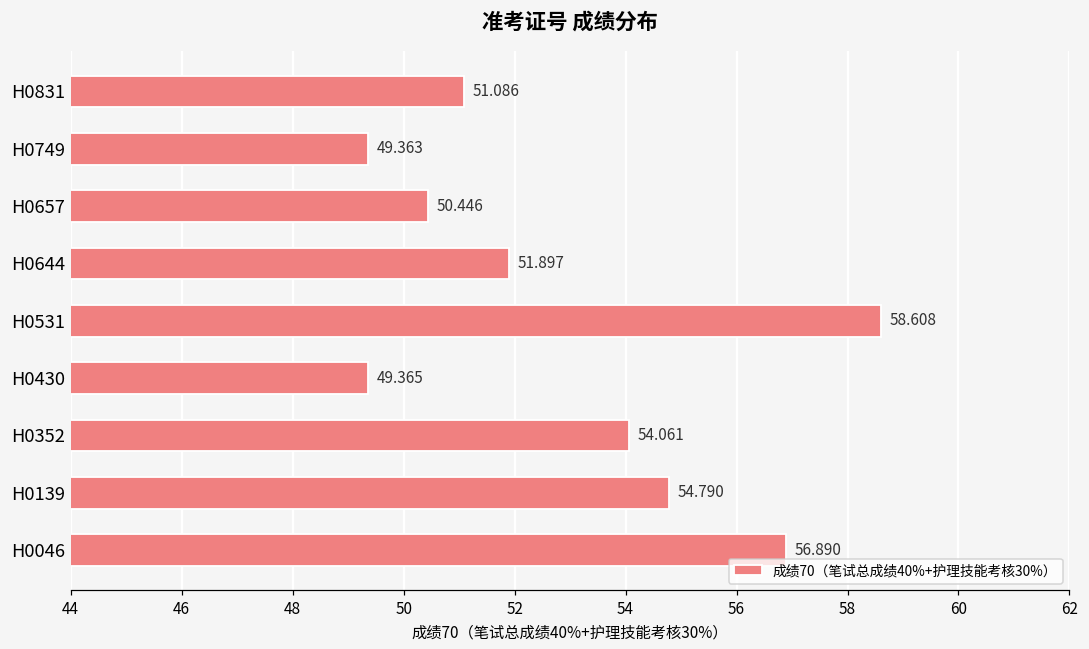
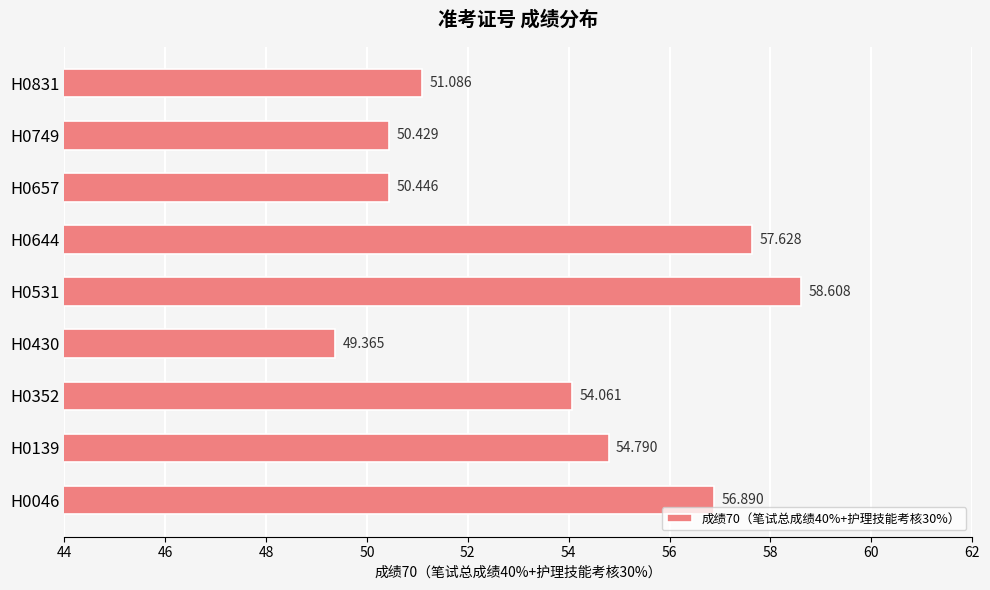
H0749: 49.363 -> 50.429
H0644: 51.897 -> 57.628
